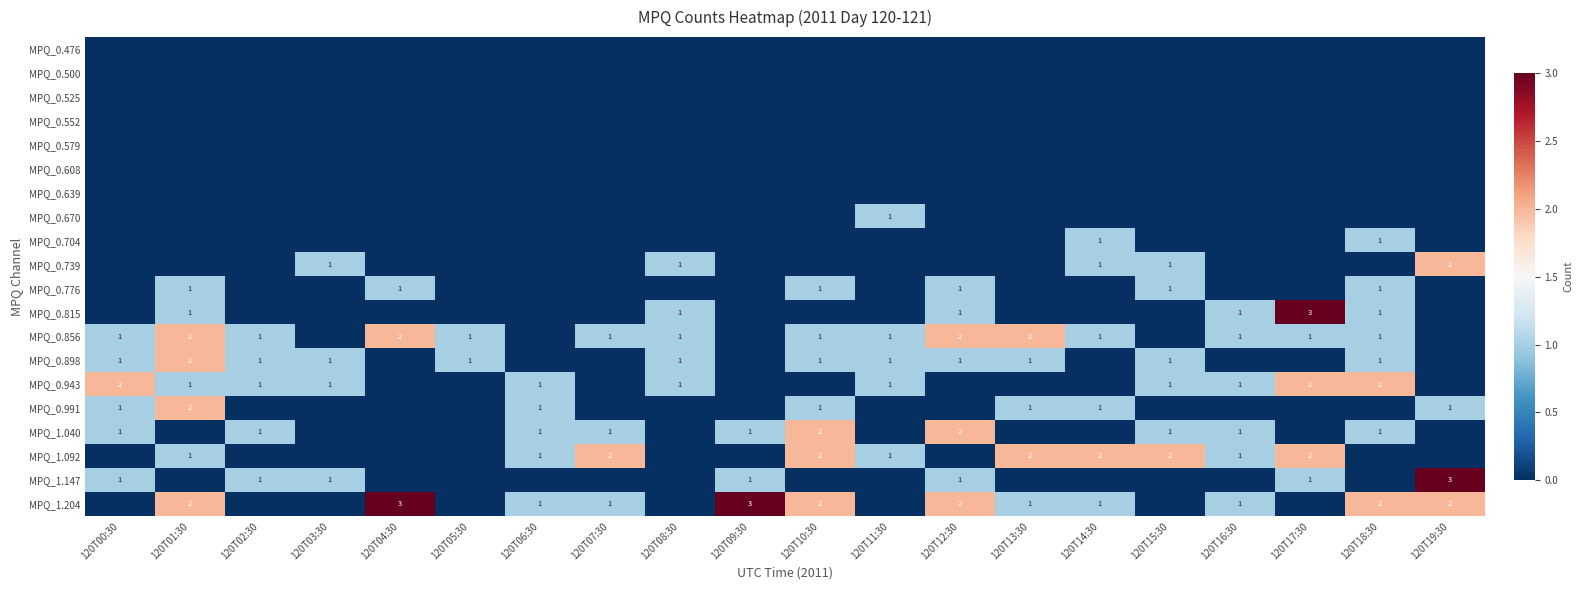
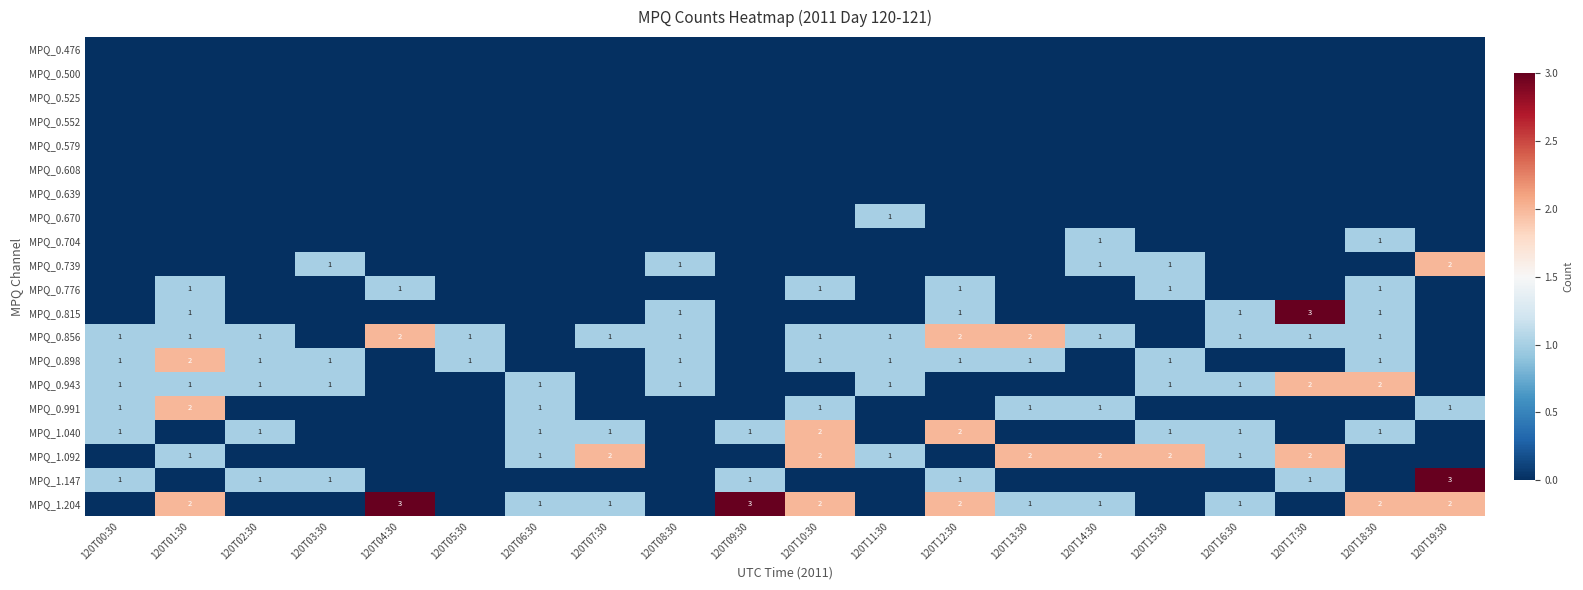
MPQ_0.856, 120T01:30: 2 -> 1
MPQ_0.943, 120T00:30: 2 -> 1
